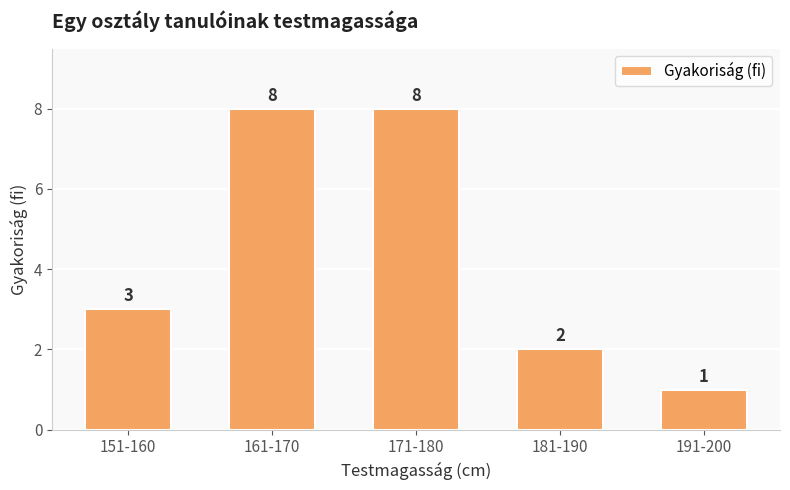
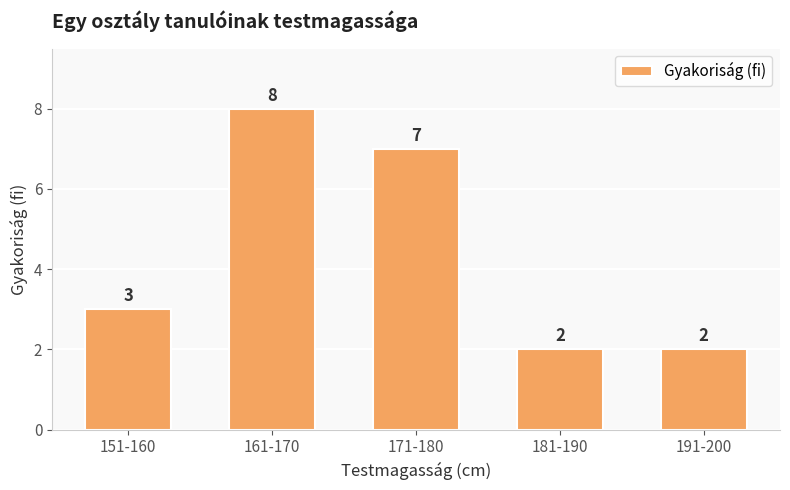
171-180: 8 -> 7
191-200: 1 -> 2
